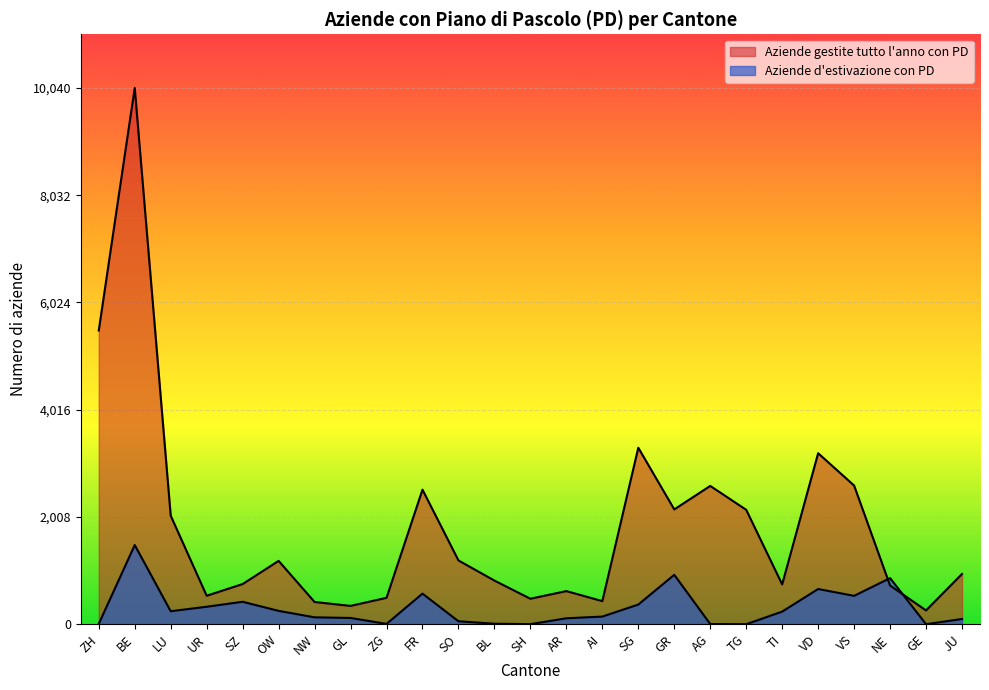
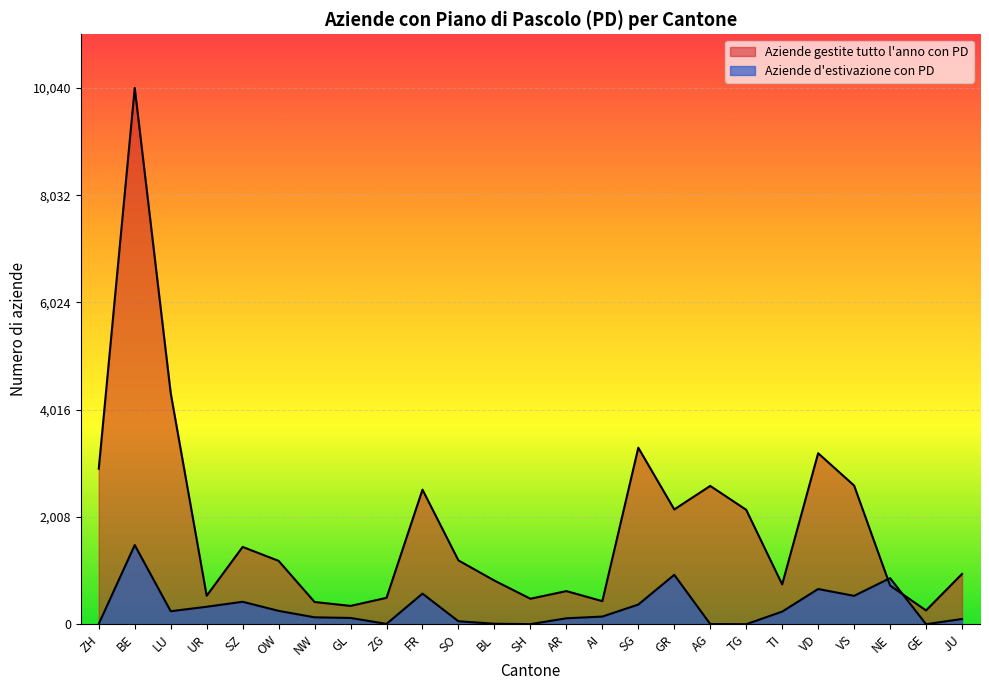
Aziende gestite tutto l'anno con PD, ZH: 5,500 -> 2,900
Aziende gestite tutto l'anno con PD, LU: 2,000 -> 4,300
Aziende gestite tutto l'anno con PD, SZ: 800 -> 1,400
